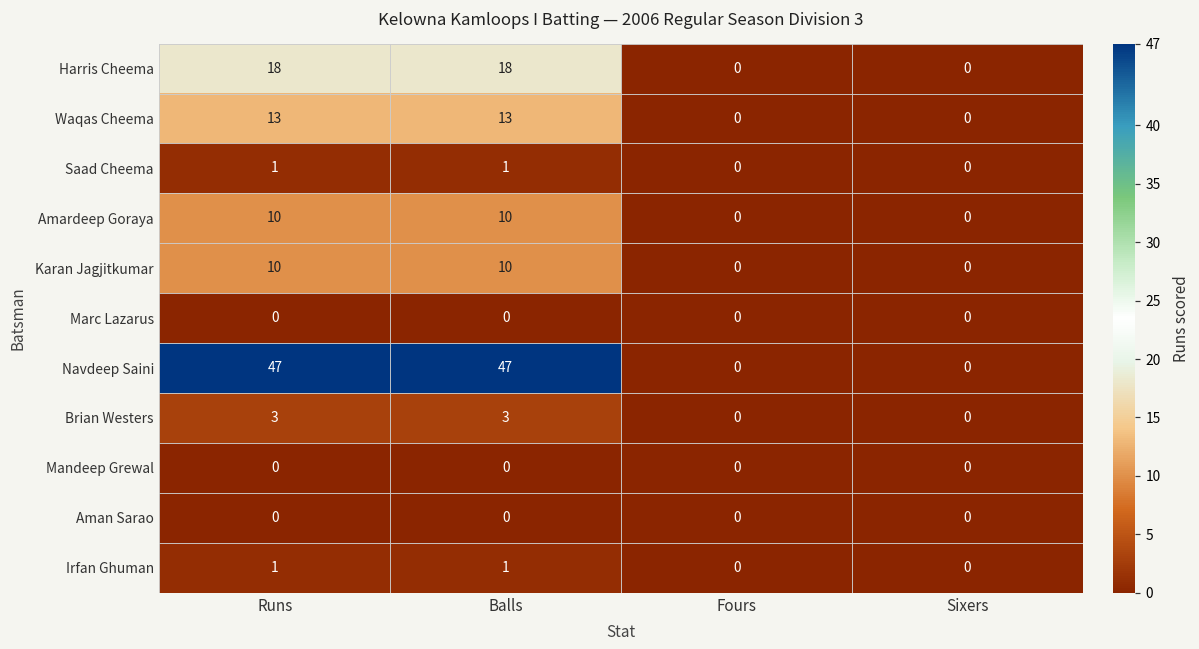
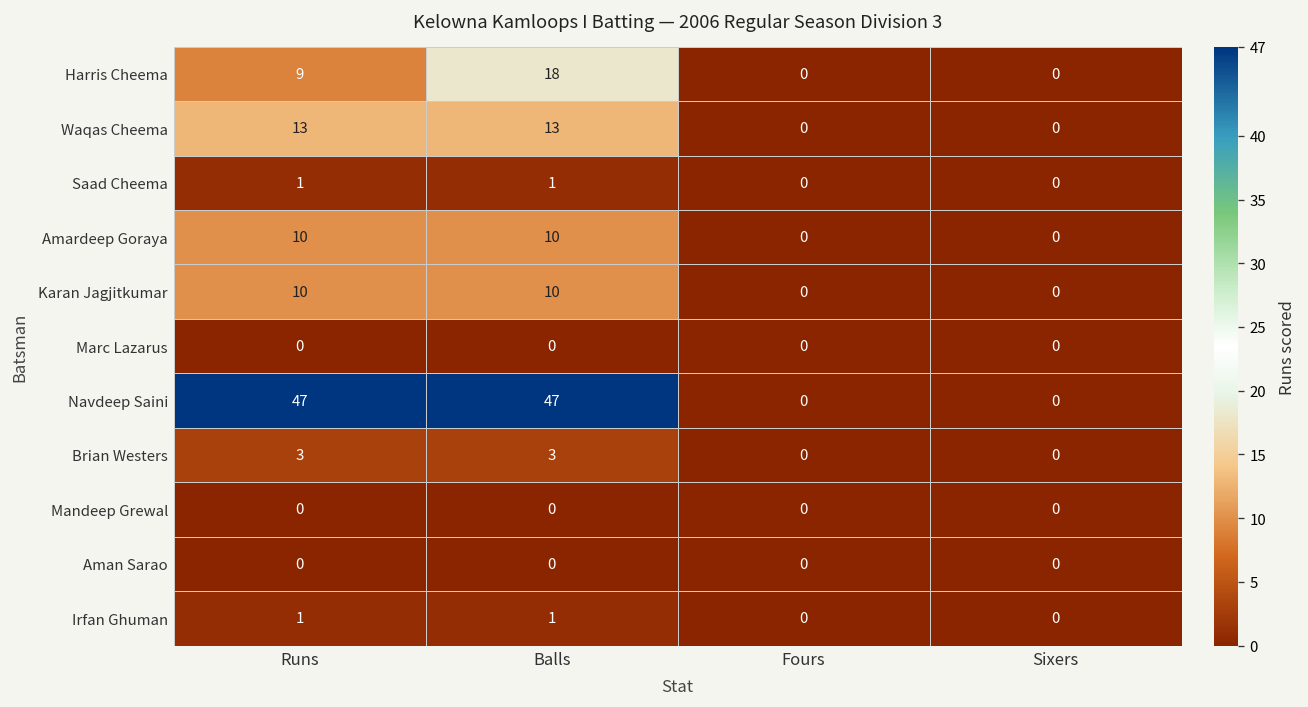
Harris Cheema, Runs: 18 -> 9
